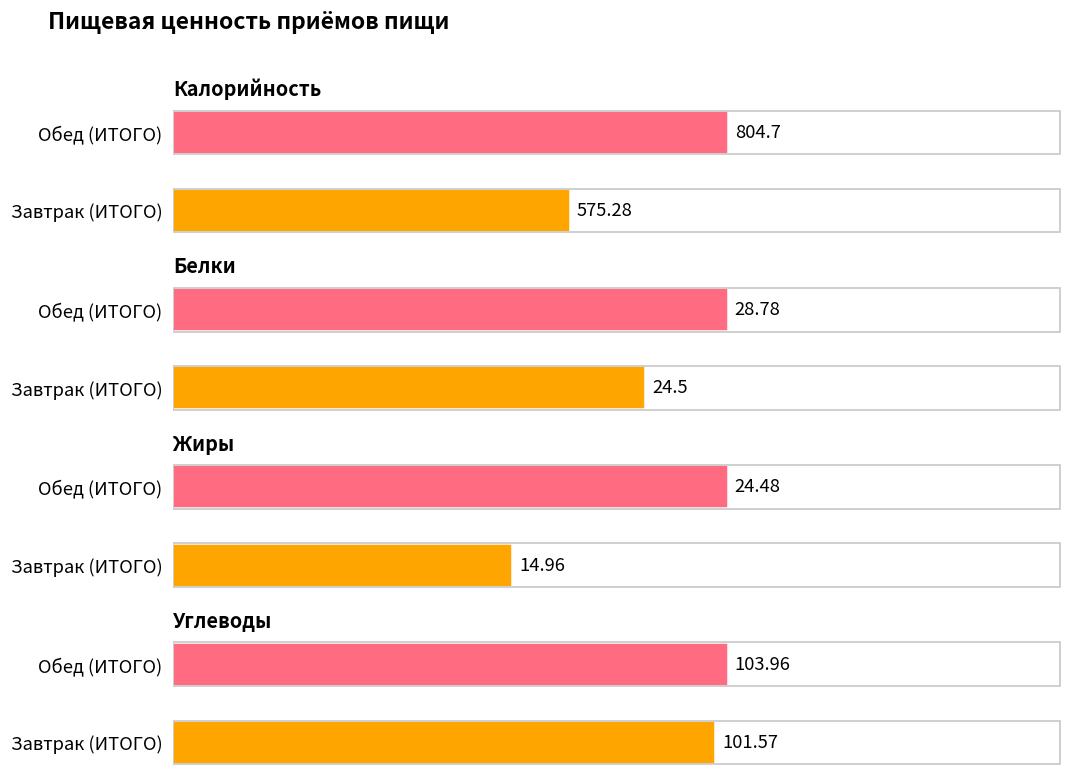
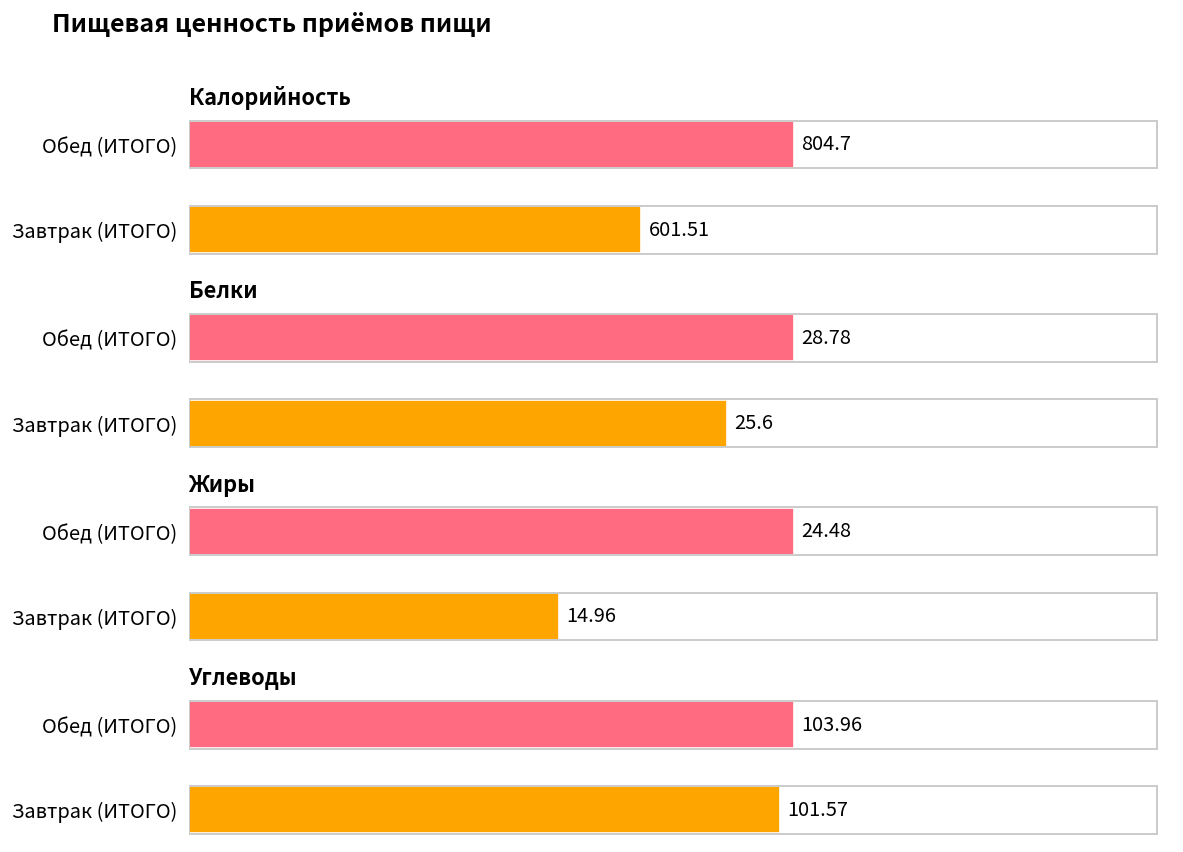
Калорийность, Завтрак (ИТОГО): 575.28 -> 601.51
Белки, Завтрак (ИТОГО): 24.5 -> 25.6
